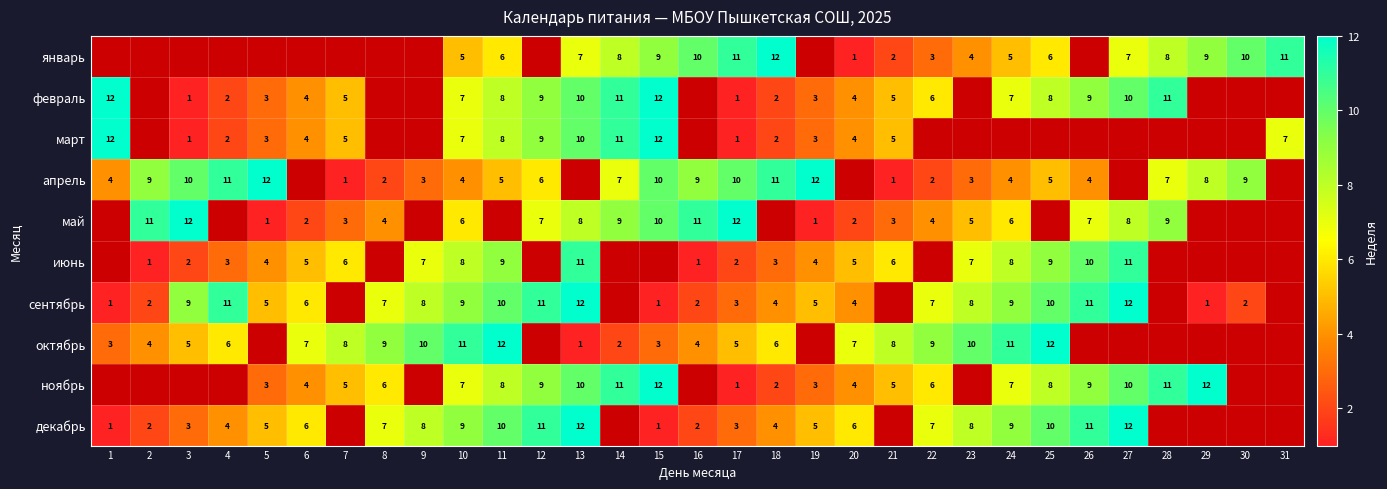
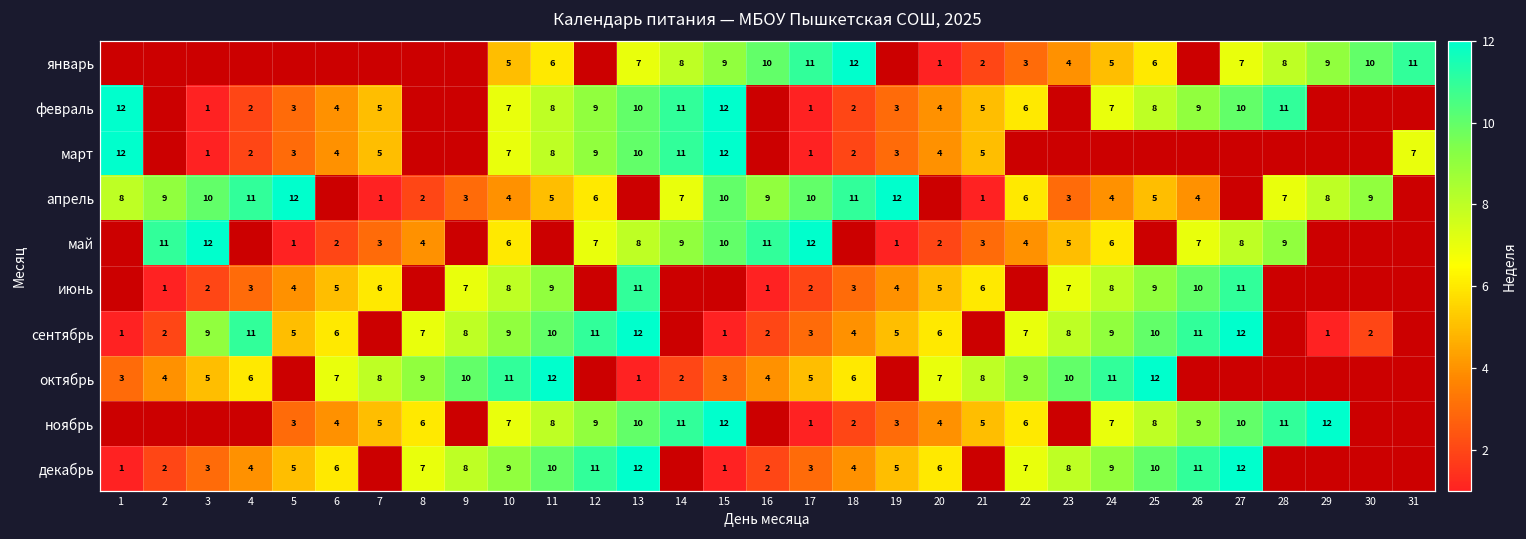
апрель, 1: 4 -> 8
апрель, 22: 2 -> 6
сентябрь, 20: 4 -> 6
